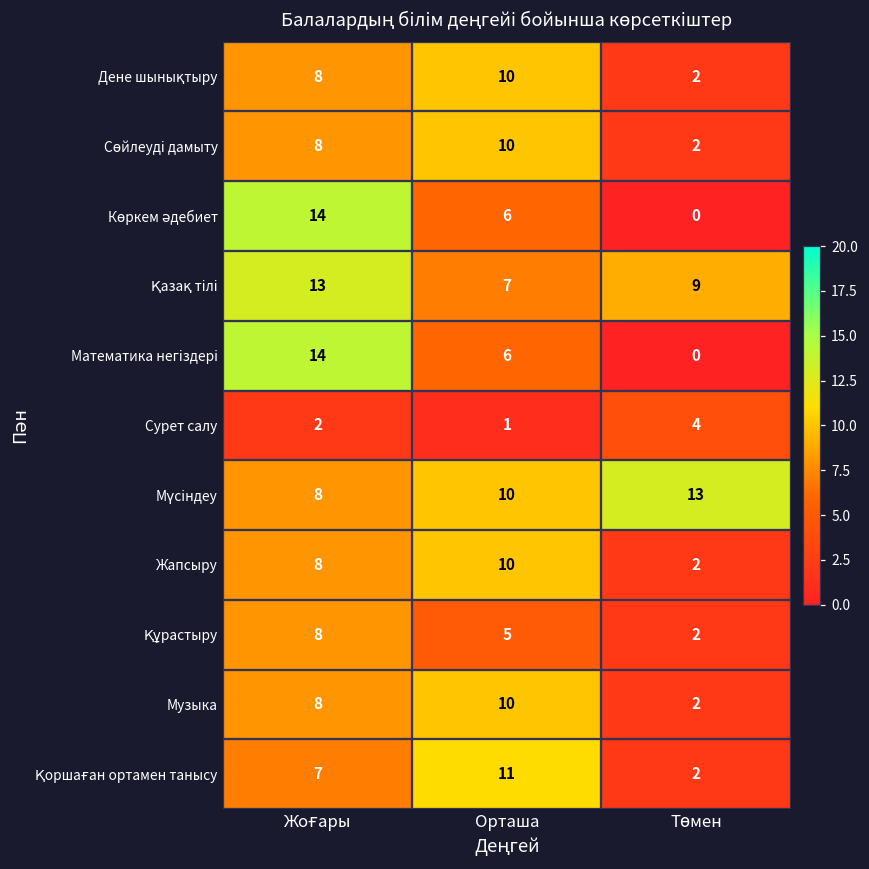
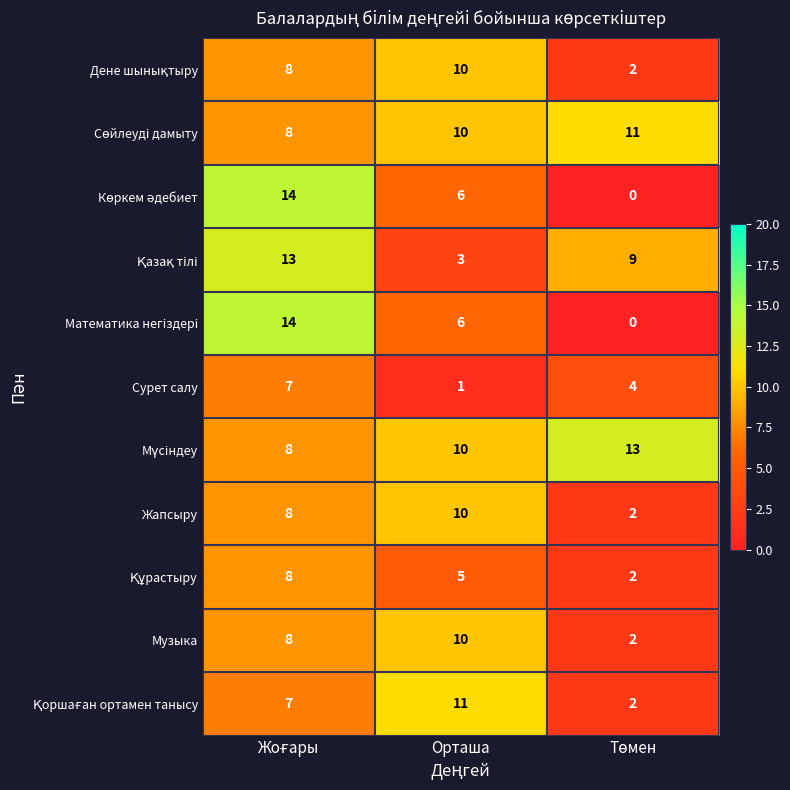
Сөйлеуді дамыту, Төмен: 2 -> 11
Қазақ тілі, Орташа: 7 -> 3
Сурет салу, Жоғары: 2 -> 7
